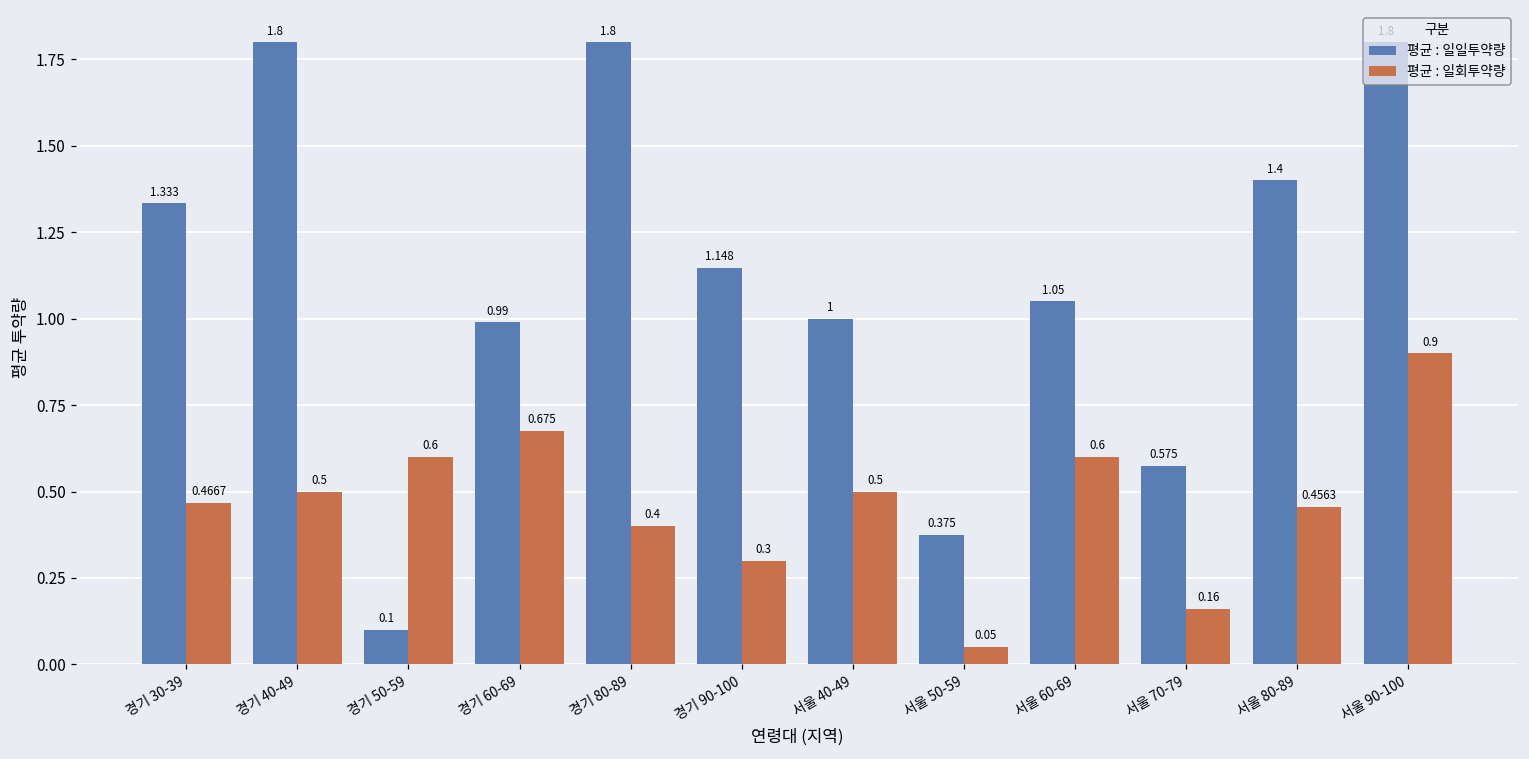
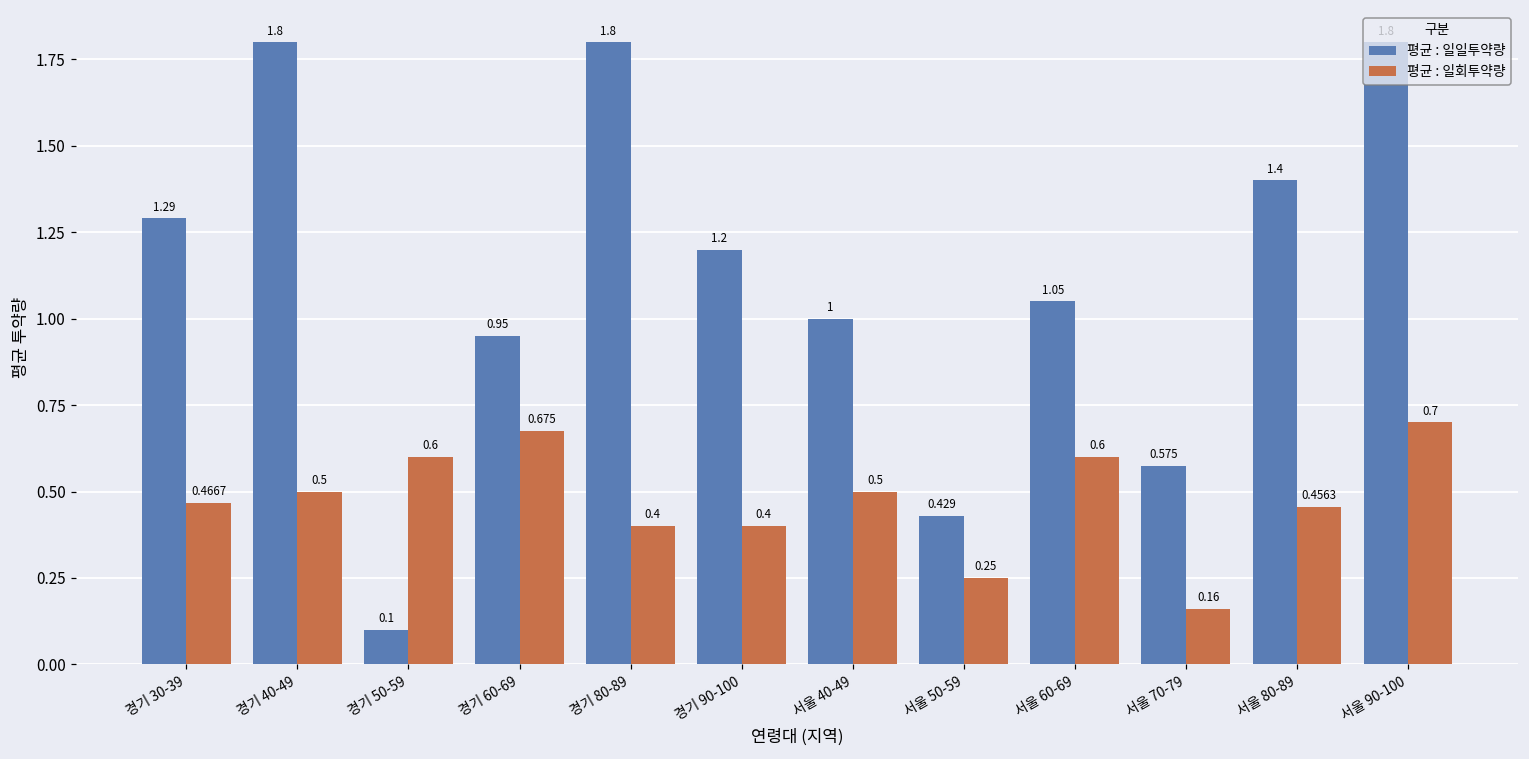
평균 : 일일투약량, 경기 30-39: 1.333 -> 1.29
평균 : 일일투약량, 경기 60-69: 0.99 -> 0.95
평균 : 일일투약량, 경기 90-100: 1.148 -> 1.2
평균 : 일회투약량, 경기 90-100: 0.3 -> 0.4
평균 : 일일투약량, 서울 50-59: 0.375 -> 0.429
평균 : 일회투약량, 서울 50-59: 0.05 -> 0.25
평균 : 일회투약량, 서울 90-100: 0.9 -> 0.7
